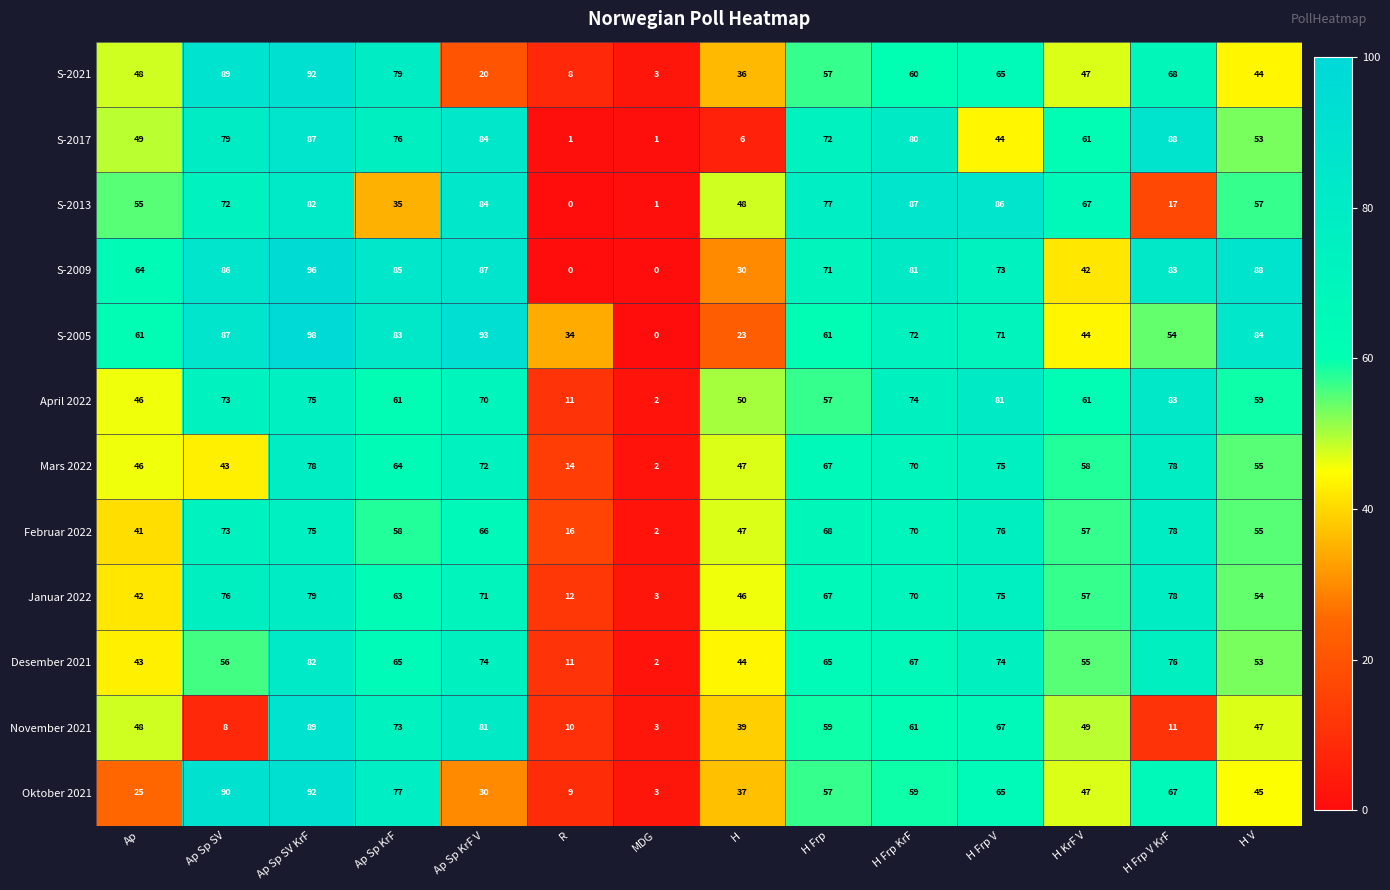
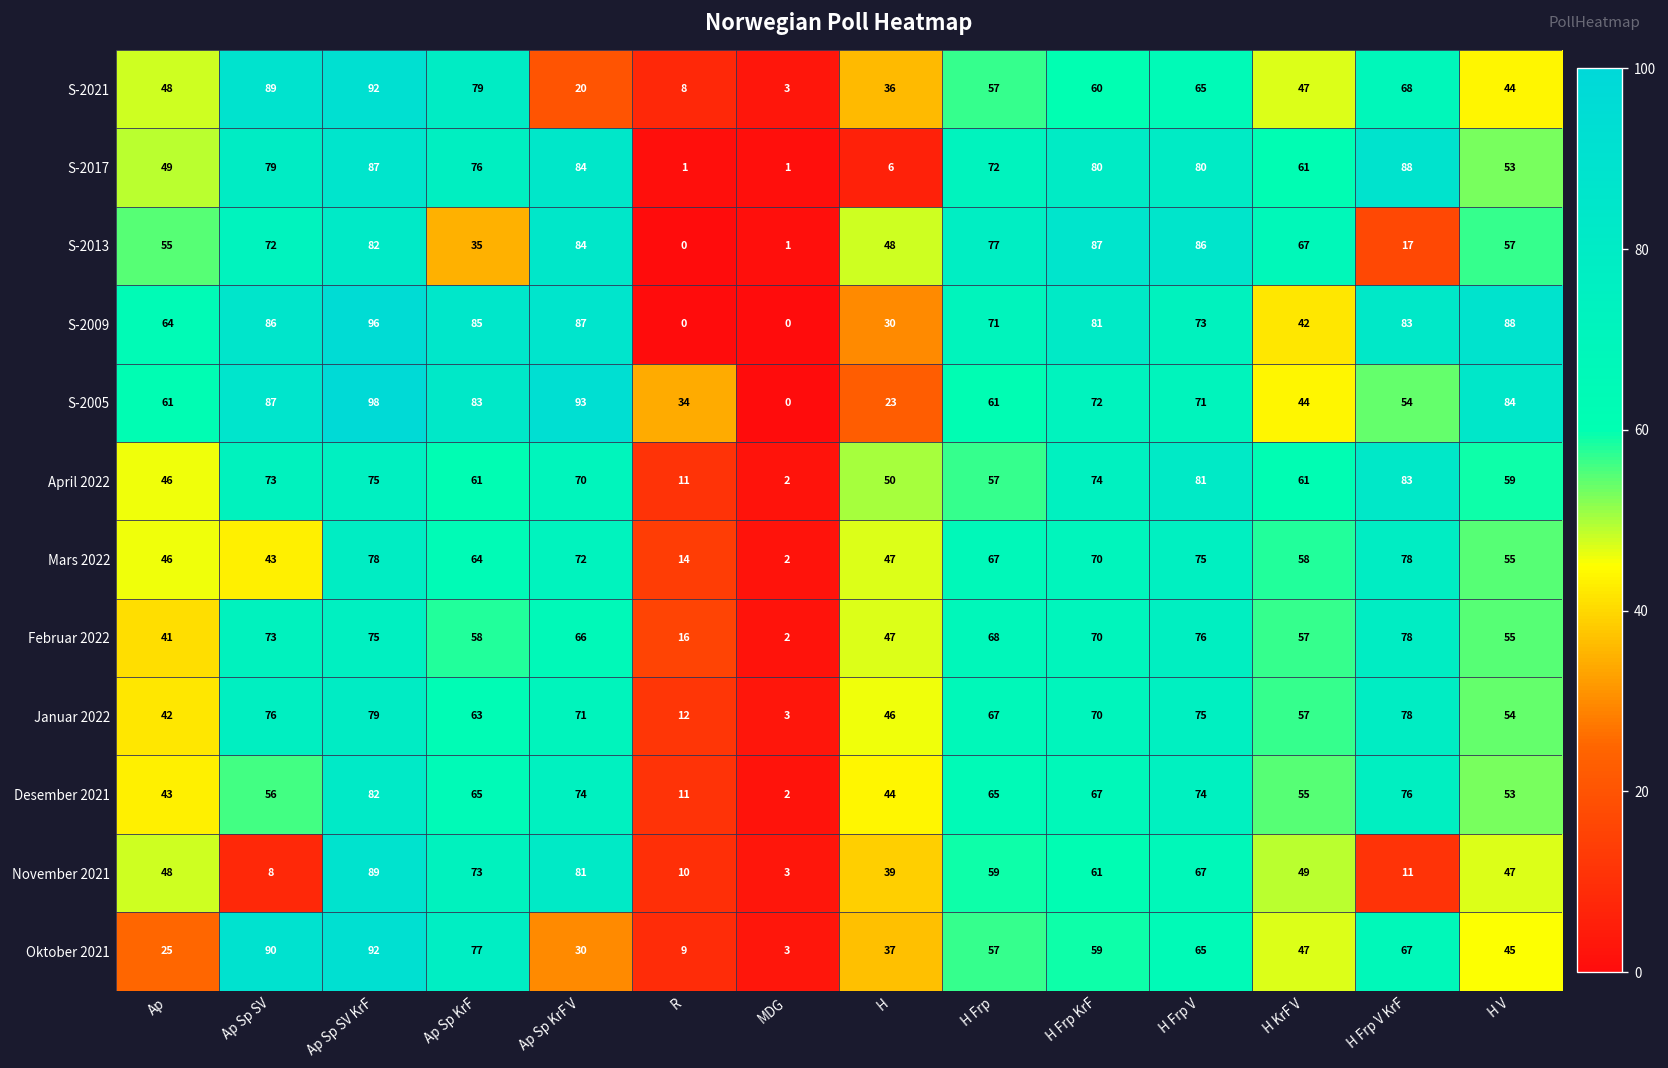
S-2017, H Frp V: 44 -> 80
